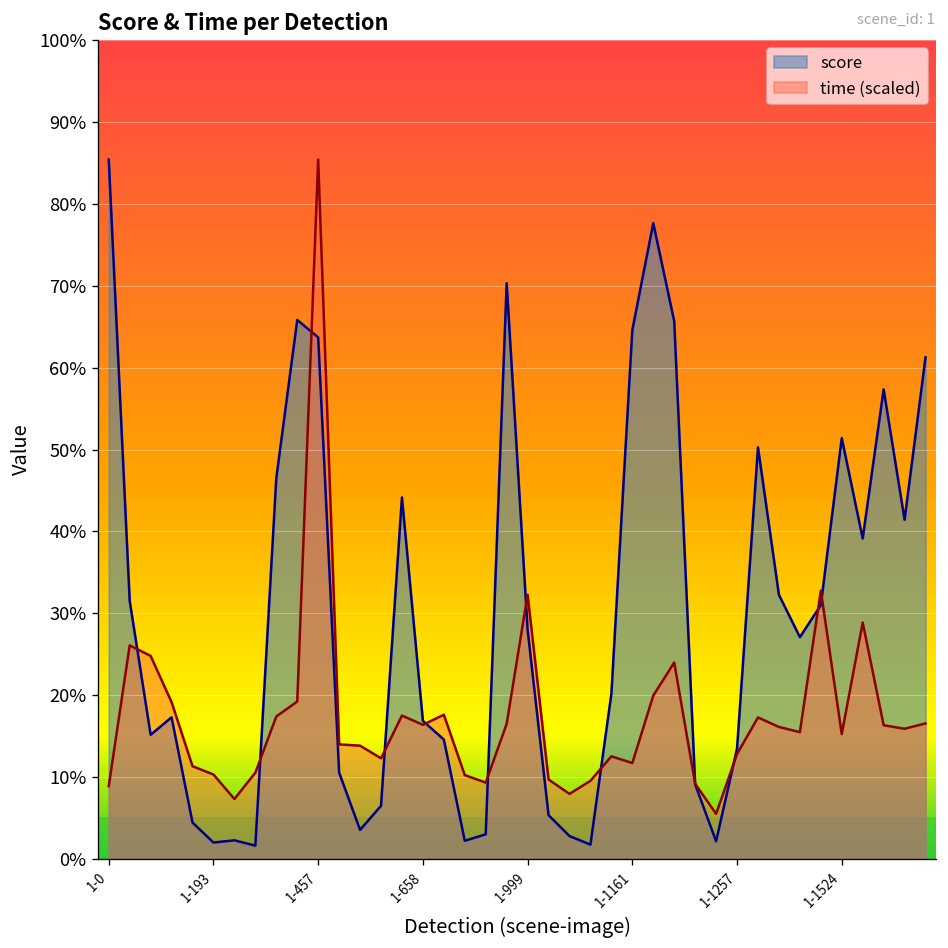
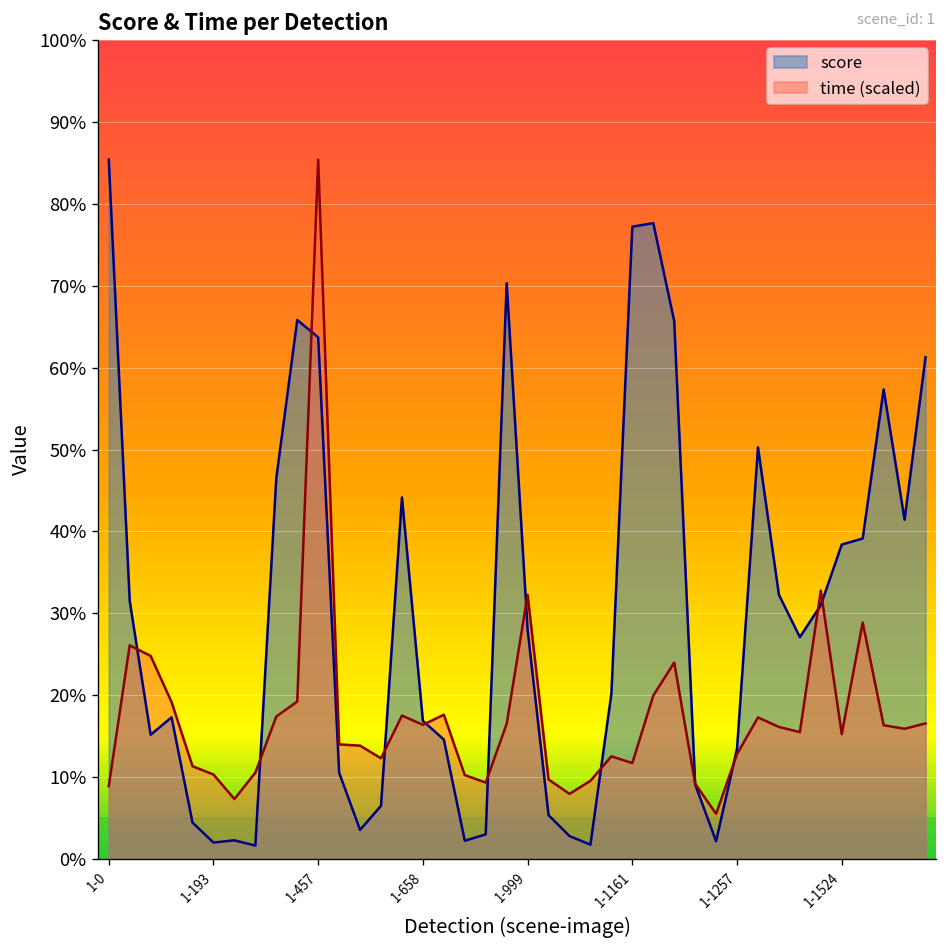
score, 1-1161: 65% -> 77%
score, 1-1524: 51% -> 38%
